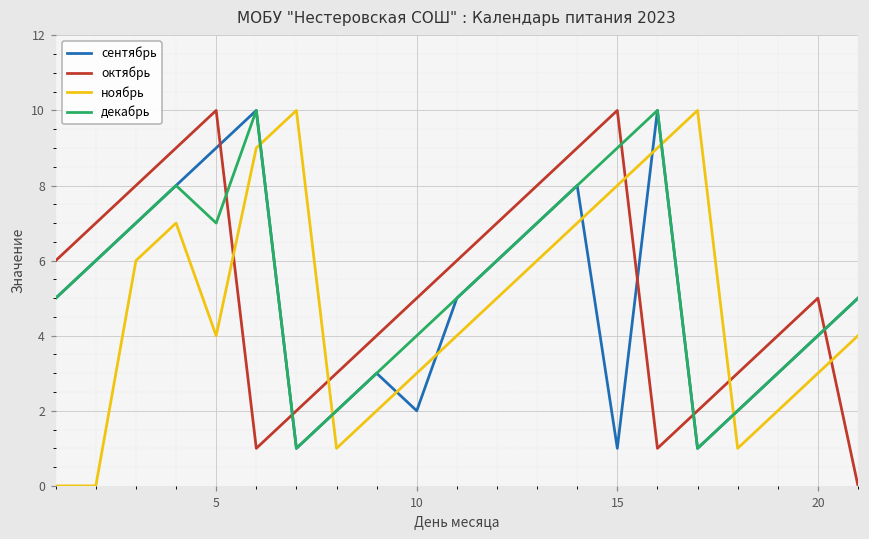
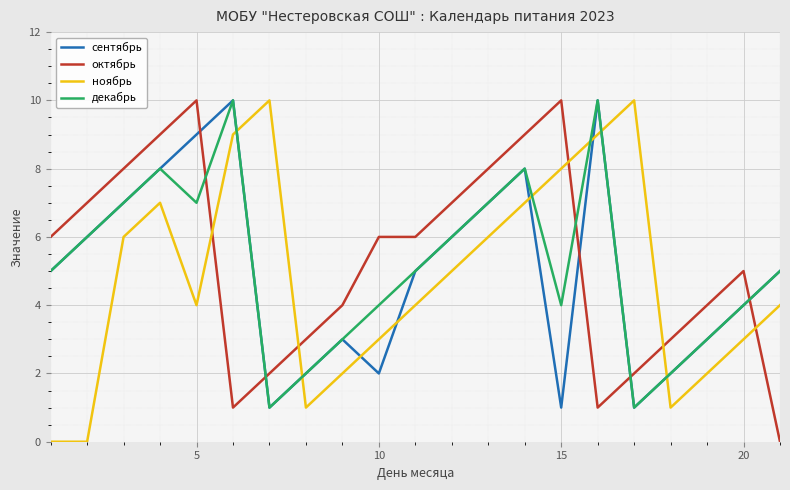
октябрь, 10: 5 -> 6
декабрь, 15: 9 -> 4
